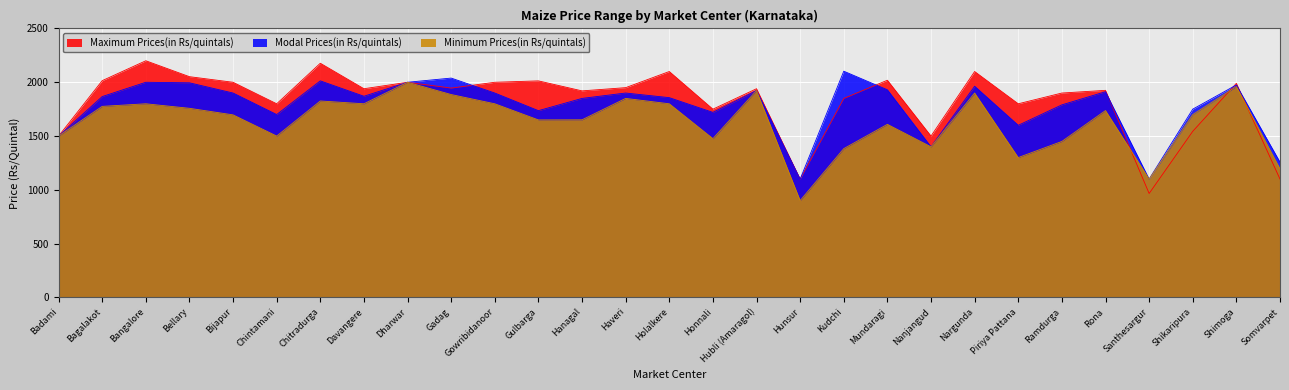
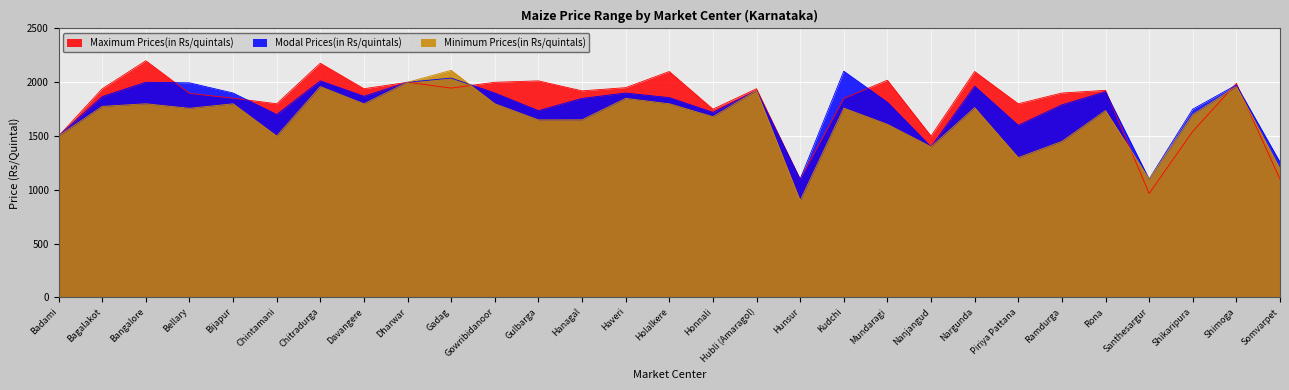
Maximum Prices(in Rs/quintals), Bagalakot: 2020 -> 1940
Maximum Prices(in Rs/quintals), Bellary: 2050 -> 1900
Maximum Prices(in Rs/quintals), Bijapur: 2000 -> 1850
Minimum Prices(in Rs/quintals), Bijapur: 1700 -> 1800
Minimum Prices(in Rs/quintals), Chitradurga: 1830 -> 1960
Minimum Prices(in Rs/quintals), Gadag: 1890 -> 2110
Minimum Prices(in Rs/quintals), Honnali: 1480 -> 1680
Minimum Prices(in Rs/quintals), Kudchi: 1380 -> 1760
Modal Prices(in Rs/quintals), Mundaragi: 1930 -> 1810
Minimum Prices(in Rs/quintals), Nargunda: 1900 -> 1760
